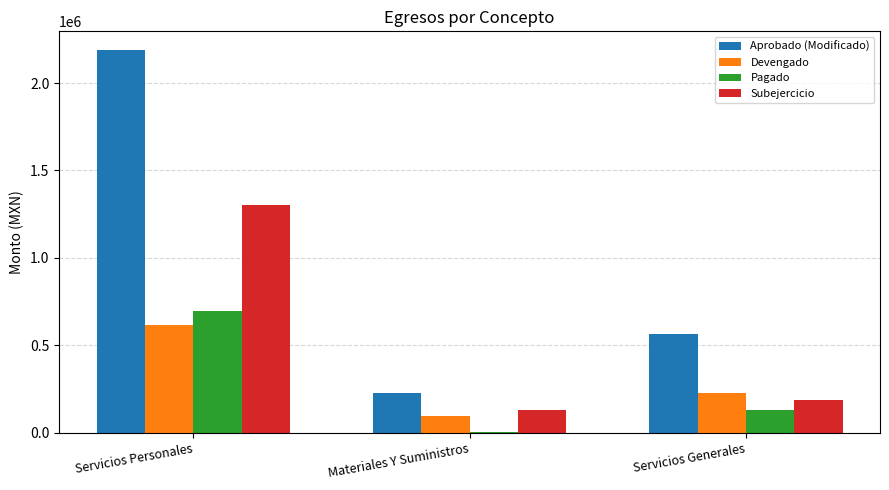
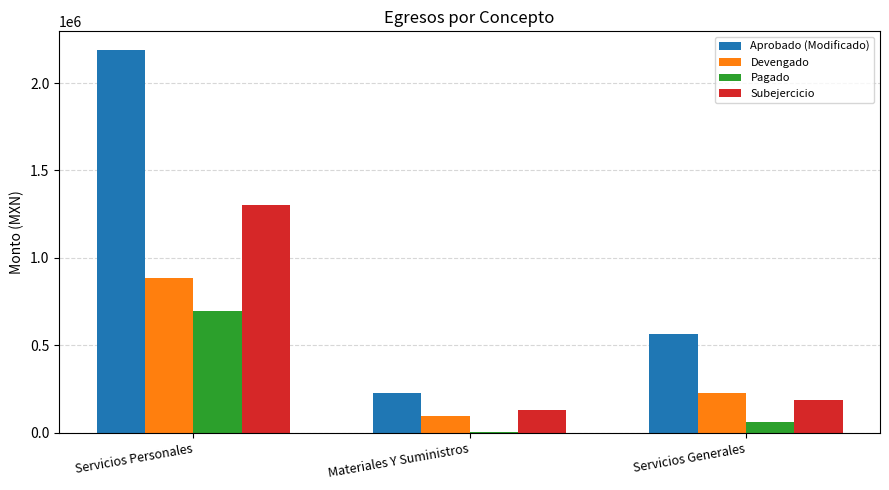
Devengado, Servicios Personales: 620000 -> 880000
Pagado, Servicios Generales: 130000 -> 60000
